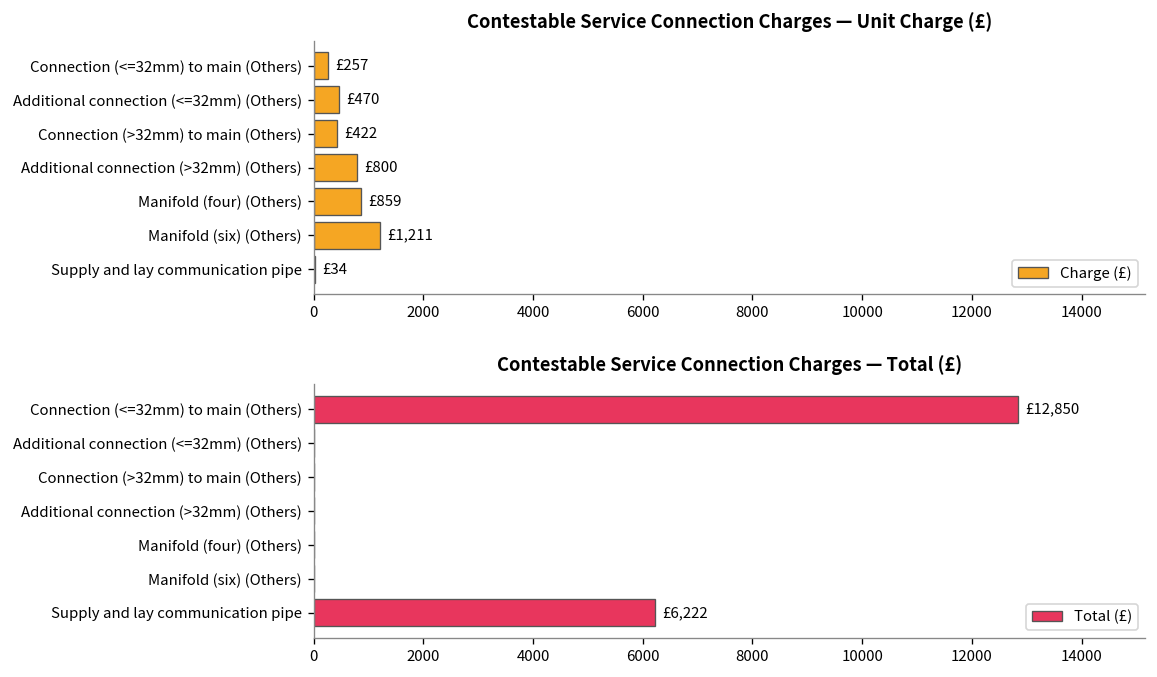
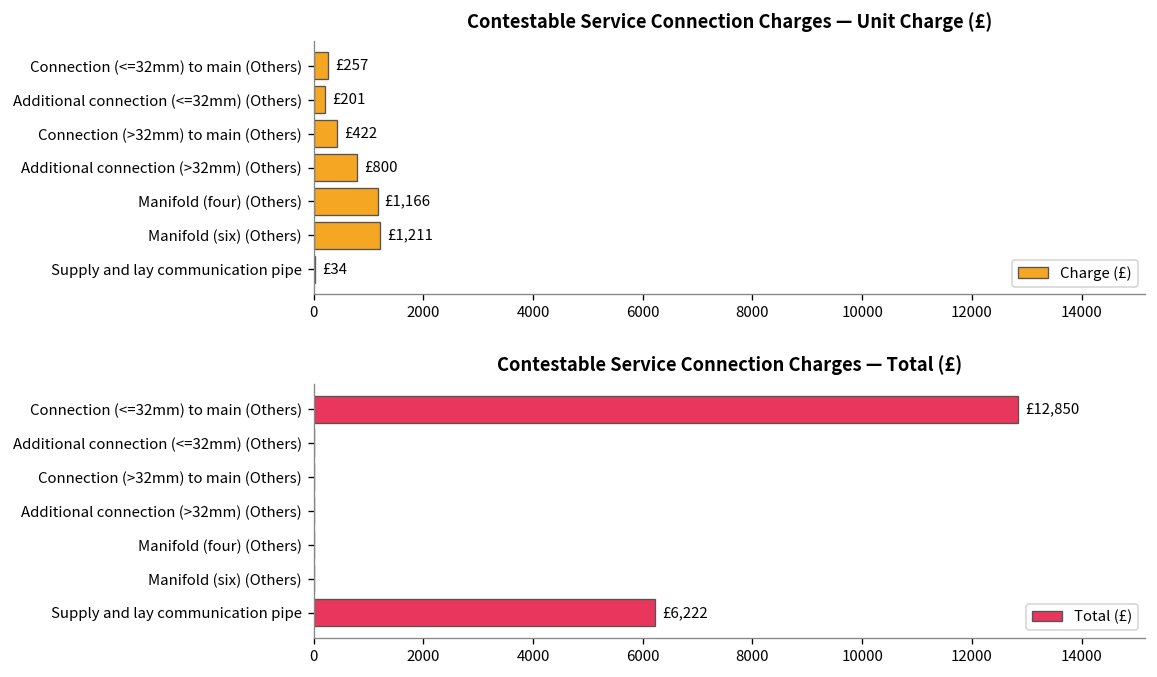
Contestable Service Connection Charges — Unit Charge (£), Additional connection (<=32mm) (Others): £470 -> £201
Contestable Service Connection Charges — Unit Charge (£), Manifold (four) (Others): £859 -> £1,166
